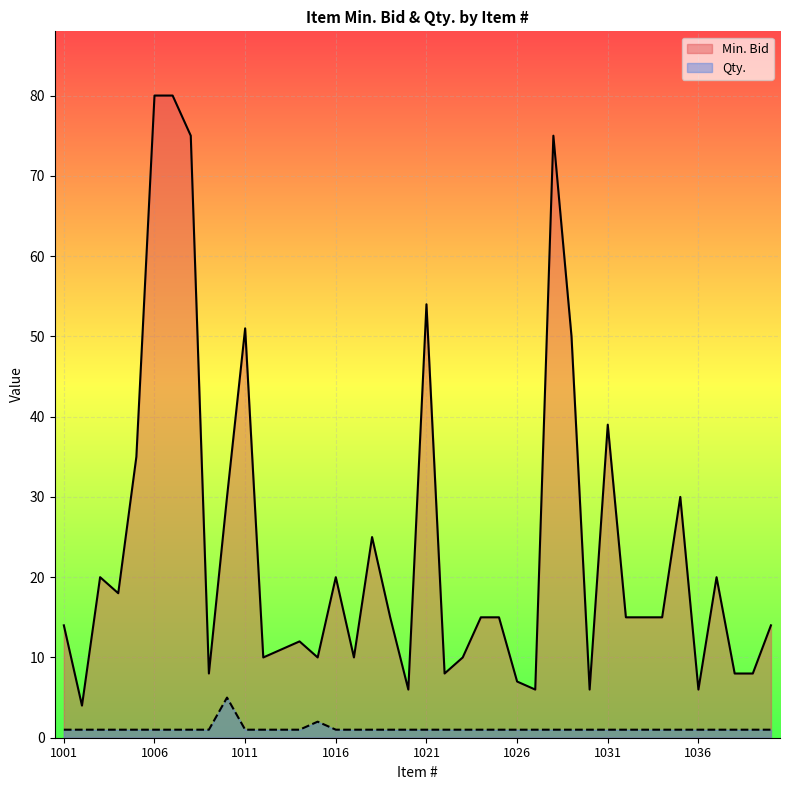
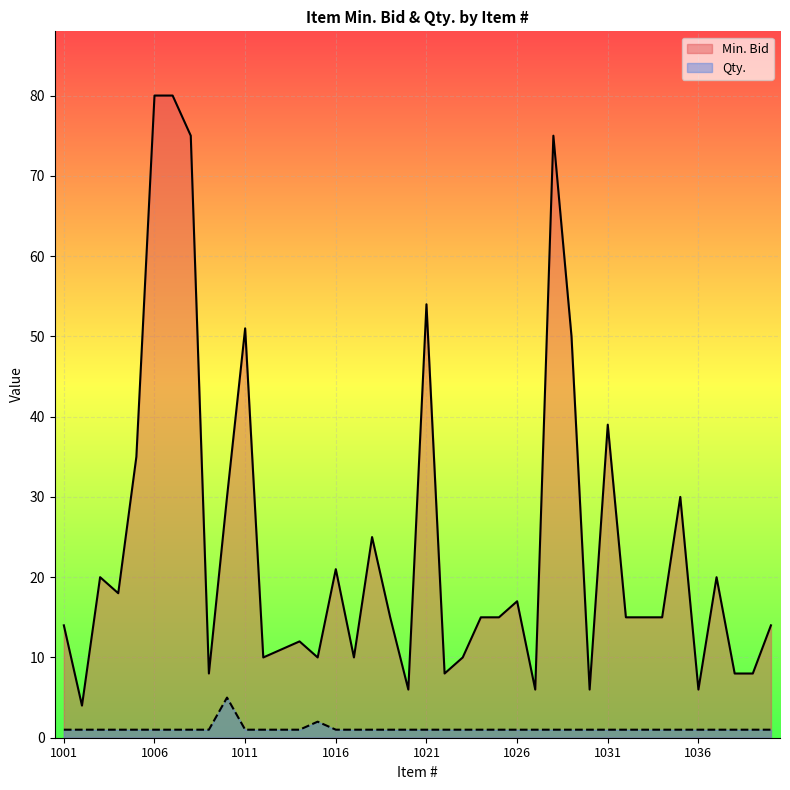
Min. Bid, 1016: 20 -> 21
Min. Bid, 1026: 7 -> 17
